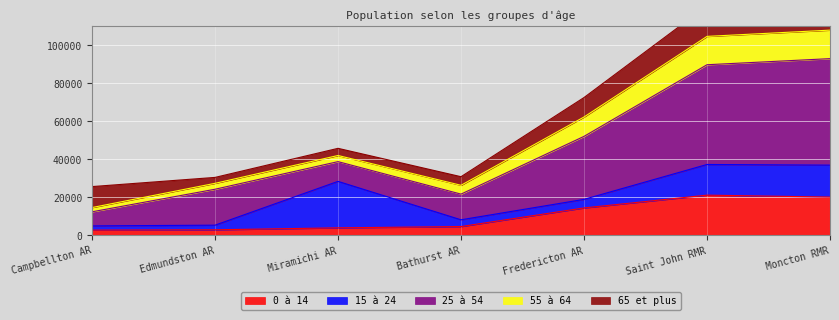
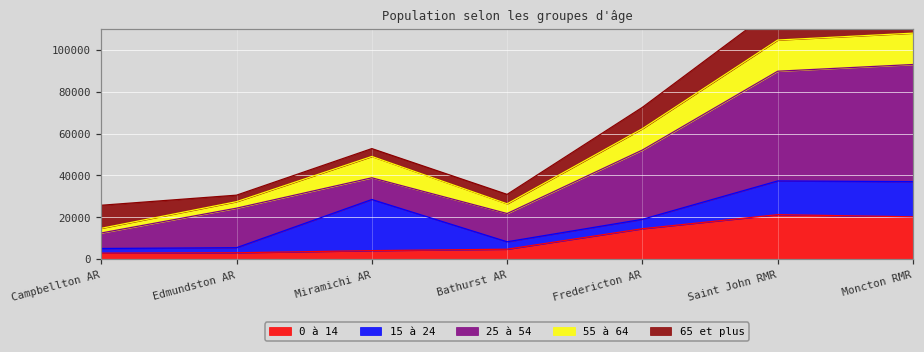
55 à 64, Miramichi AR: 3000 -> 10000
